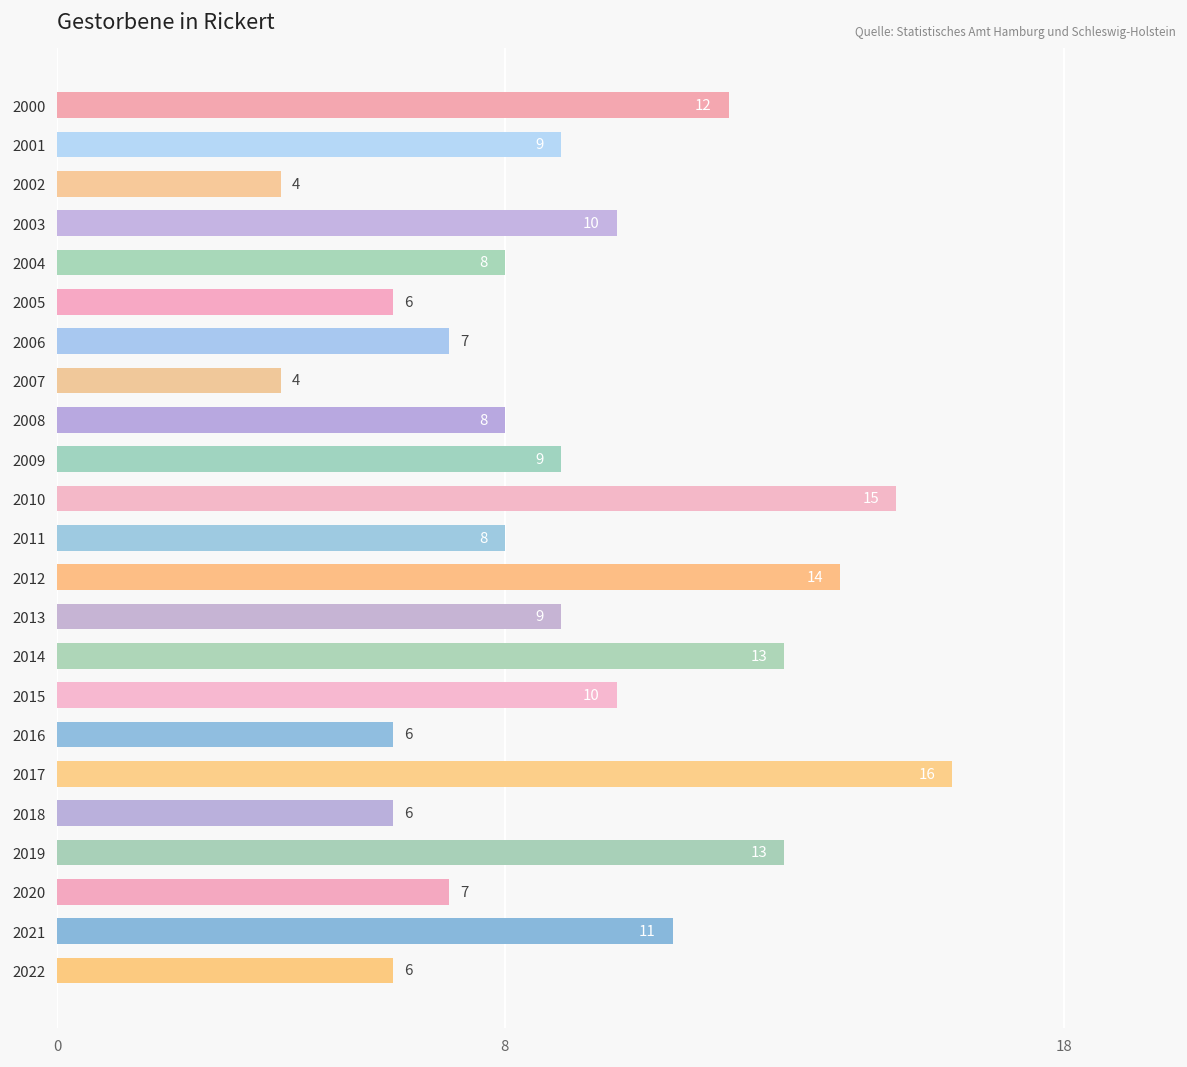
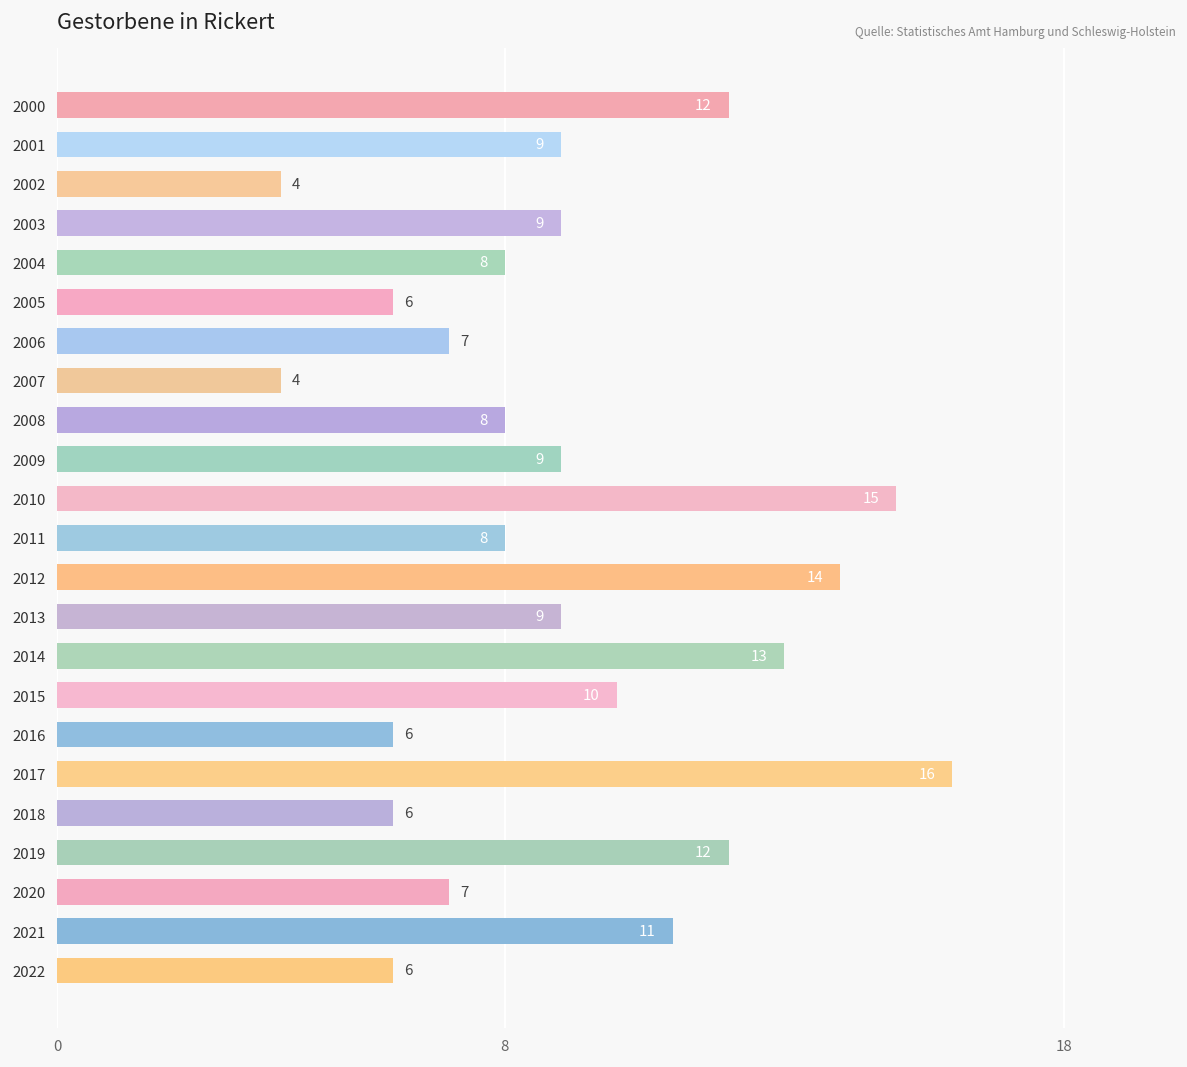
2003: 10 -> 9
2019: 13 -> 12
